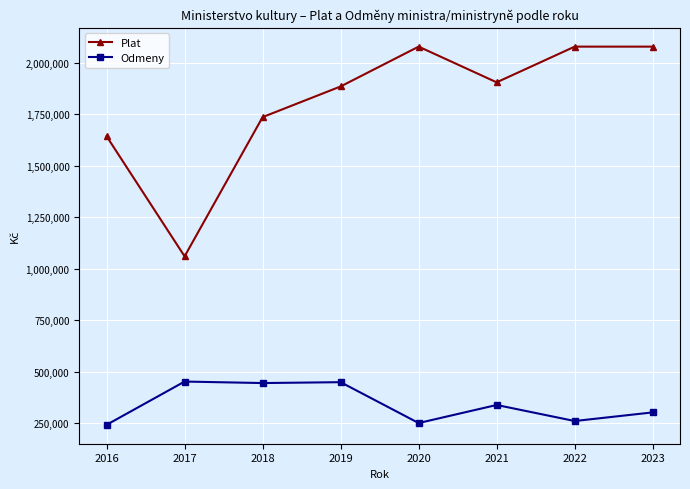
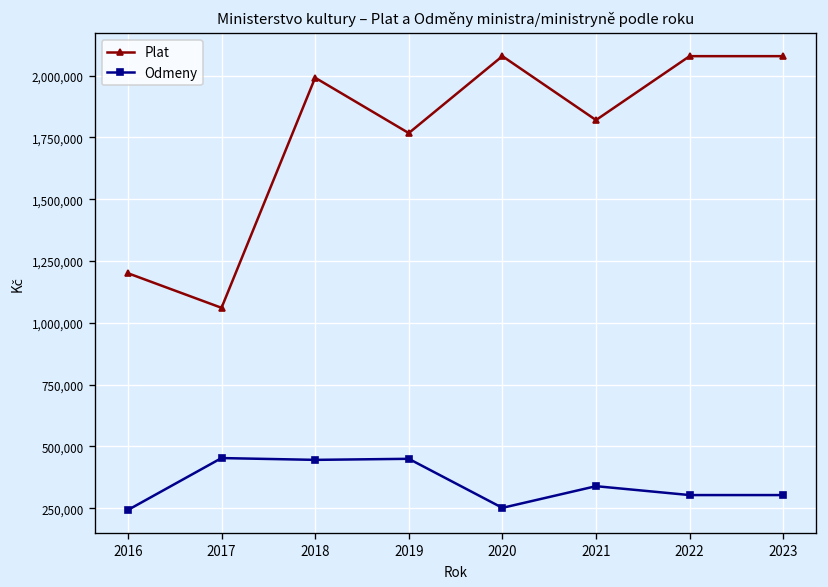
Plat, 2016: 1,640,000 -> 1,200,000
Plat, 2018: 1,740,000 -> 1,990,000
Plat, 2019: 1,890,000 -> 1,770,000
Plat, 2021: 1,910,000 -> 1,820,000
Odmeny, 2022: 260,000 -> 300,000
